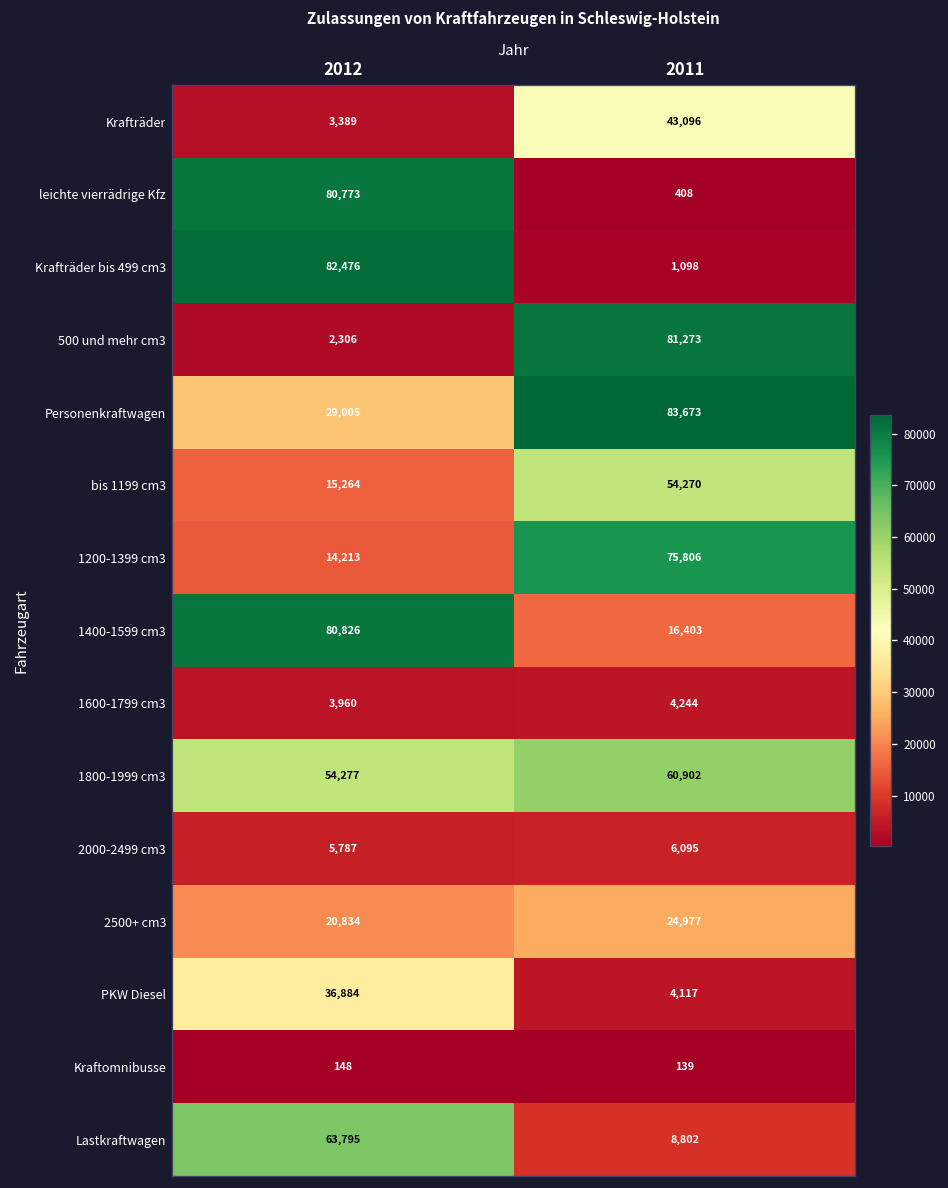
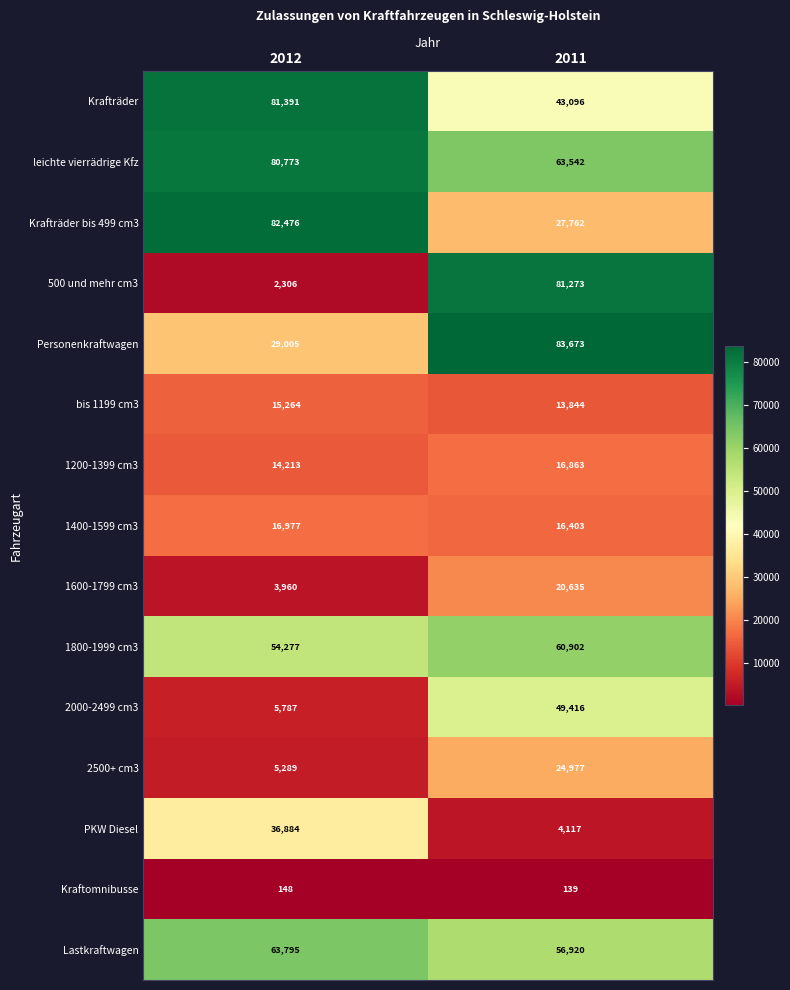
Krafträder, 2012: 3,389 -> 81,391
leichte vierrädrige Kfz, 2011: 408 -> 63,542
Krafträder bis 499 cm3, 2011: 1,098 -> 27,762
bis 1199 cm3, 2011: 54,270 -> 13,844
1200-1399 cm3, 2011: 75,806 -> 16,863
1400-1599 cm3, 2012: 80,826 -> 16,977
1600-1799 cm3, 2011: 4,244 -> 20,635
2000-2499 cm3, 2011: 6,095 -> 49,416
2500+ cm3, 2012: 20,834 -> 5,289
Lastkraftwagen, 2011: 8,802 -> 56,920
